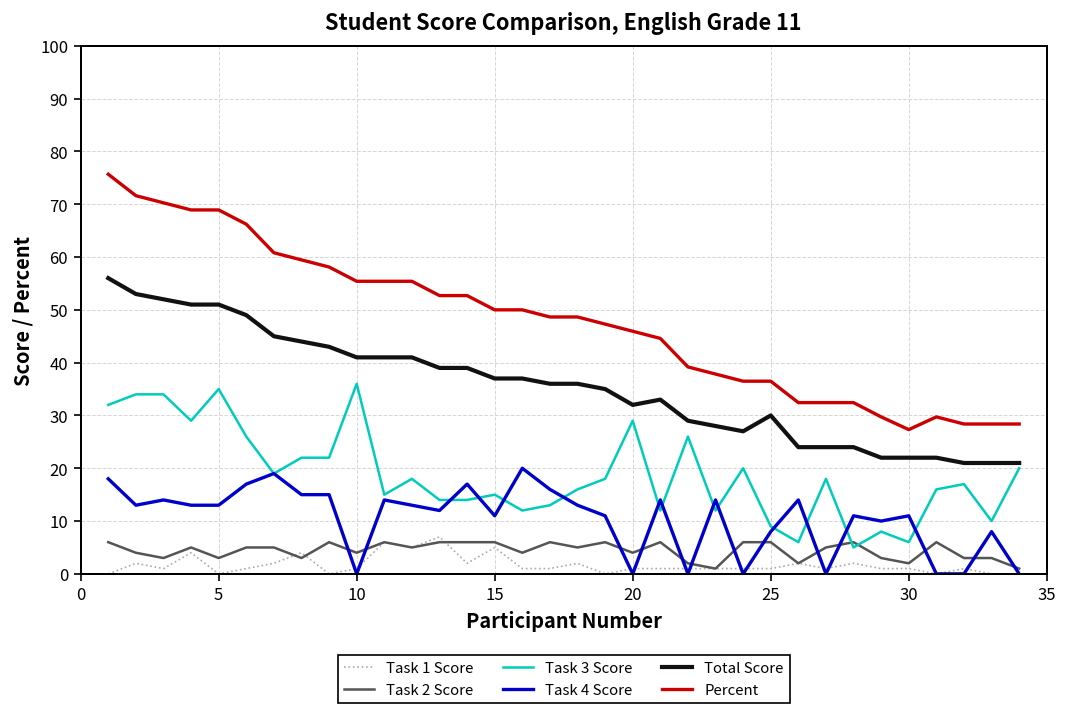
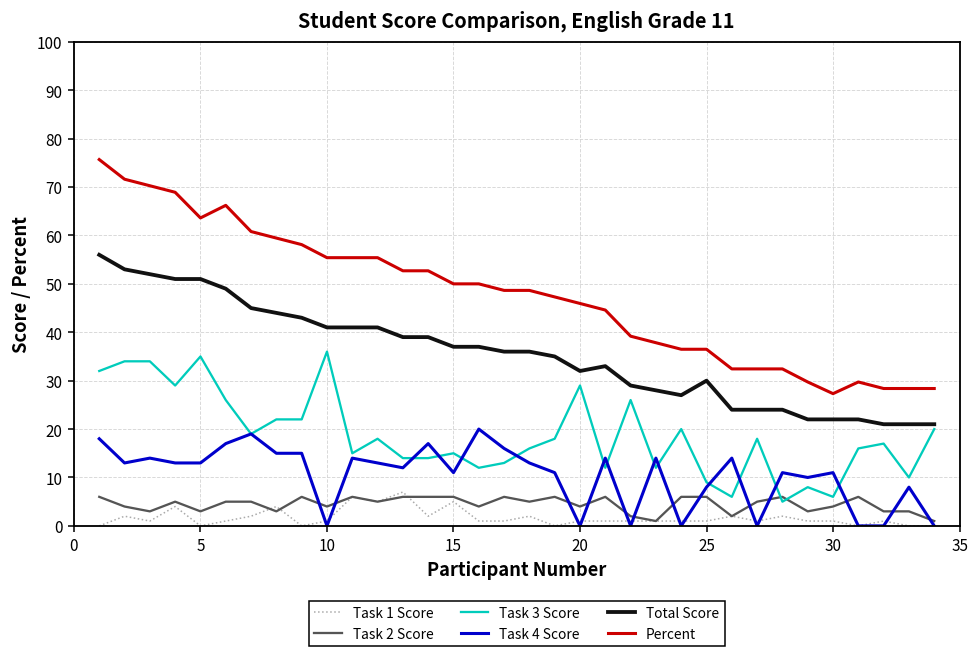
Percent, 5: 69 -> 64
Task 2 Score, 30: 2 -> 4
